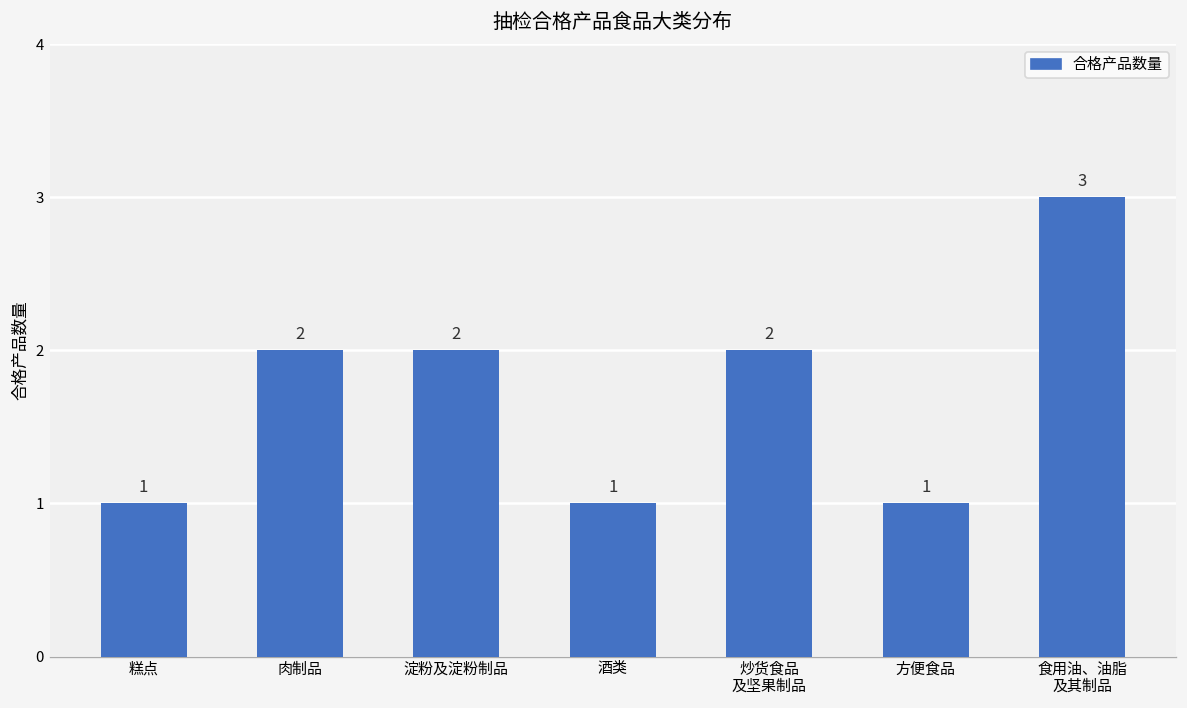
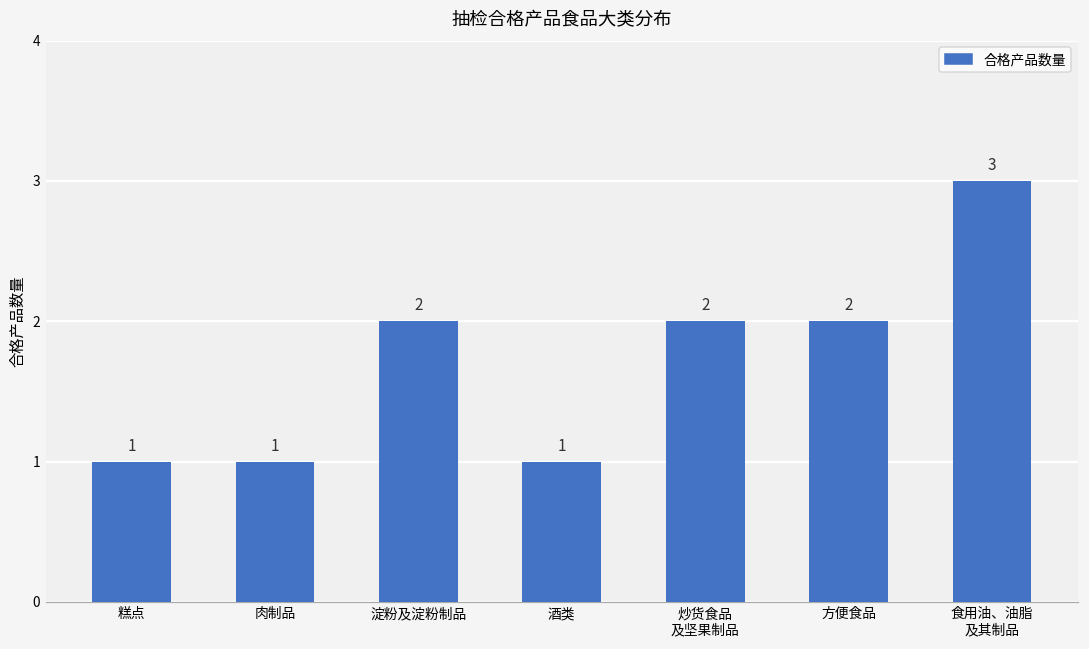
肉制品: 2 -> 1
方便食品: 1 -> 2
